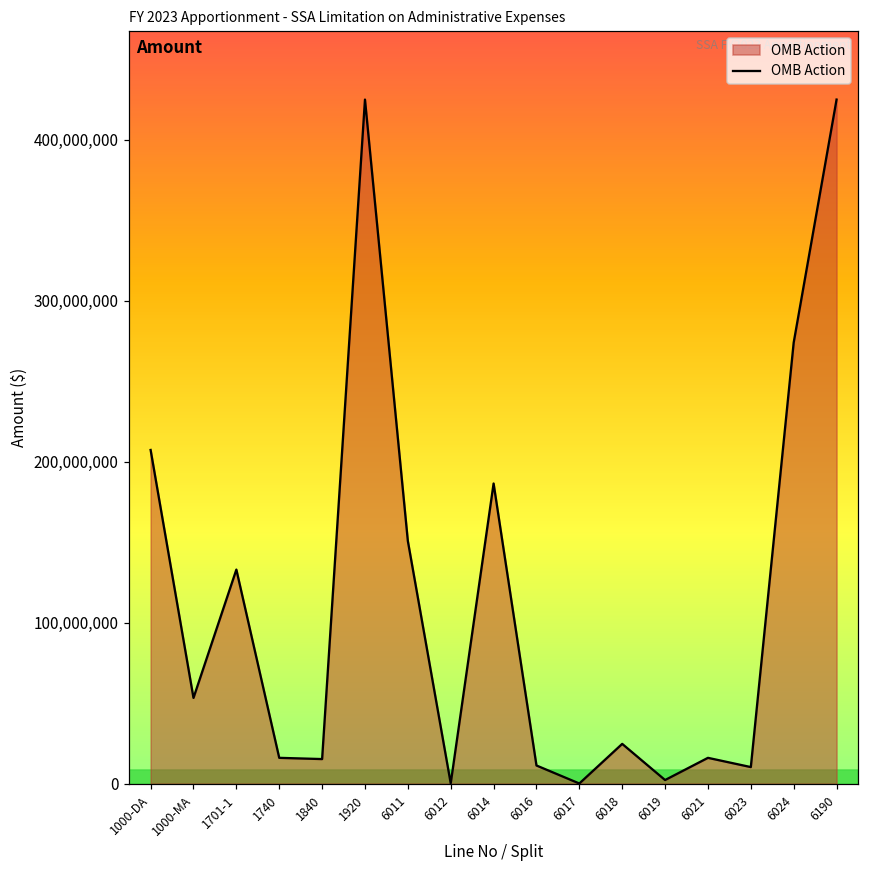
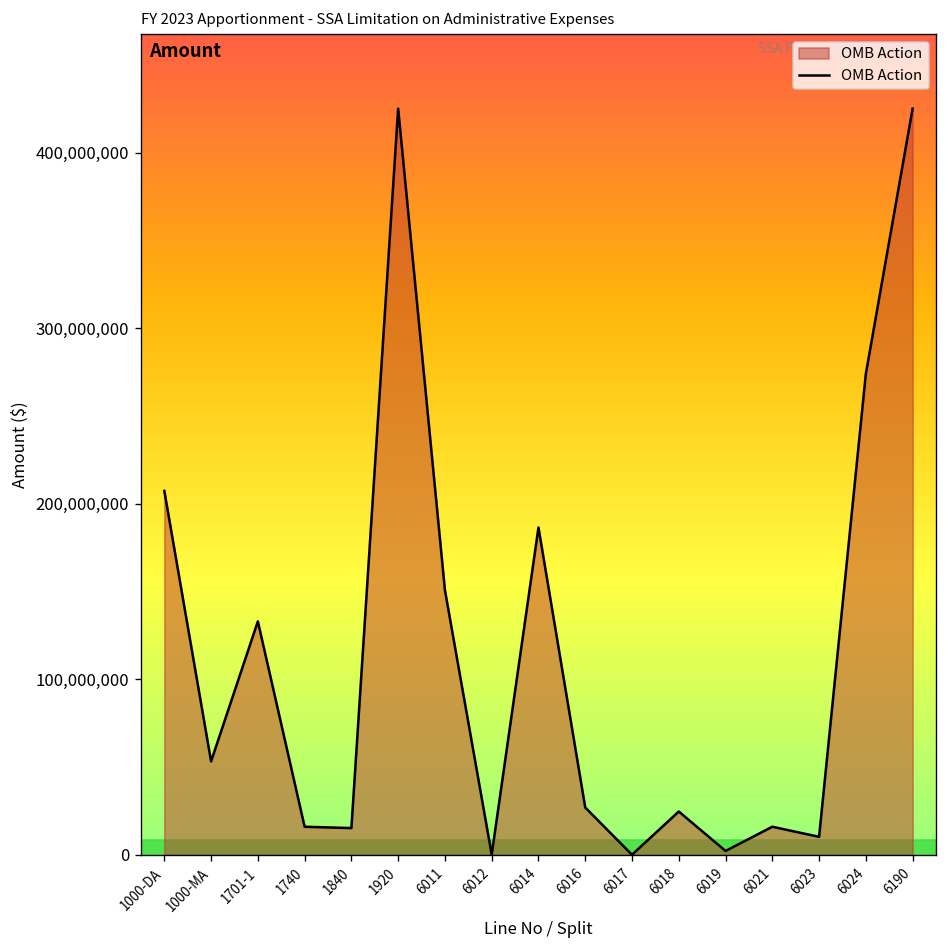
6016: 11,000,000 -> 27,000,000
